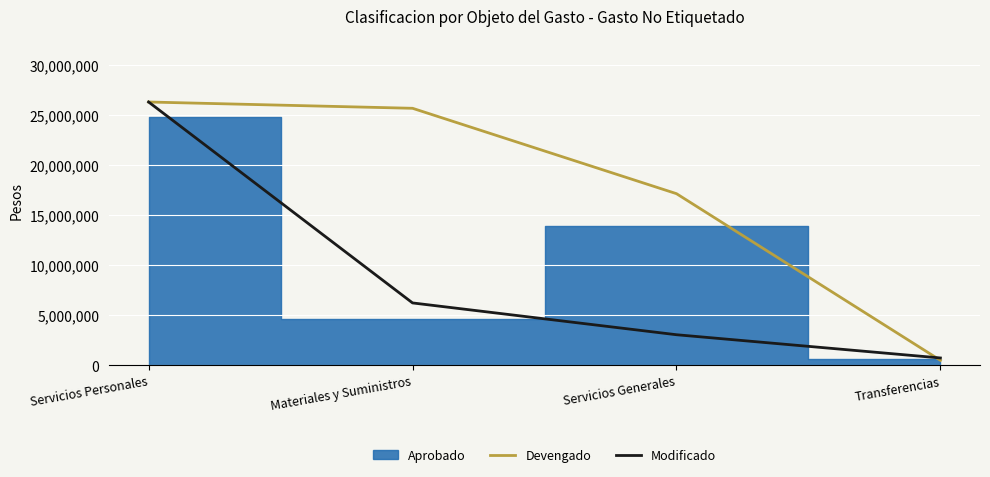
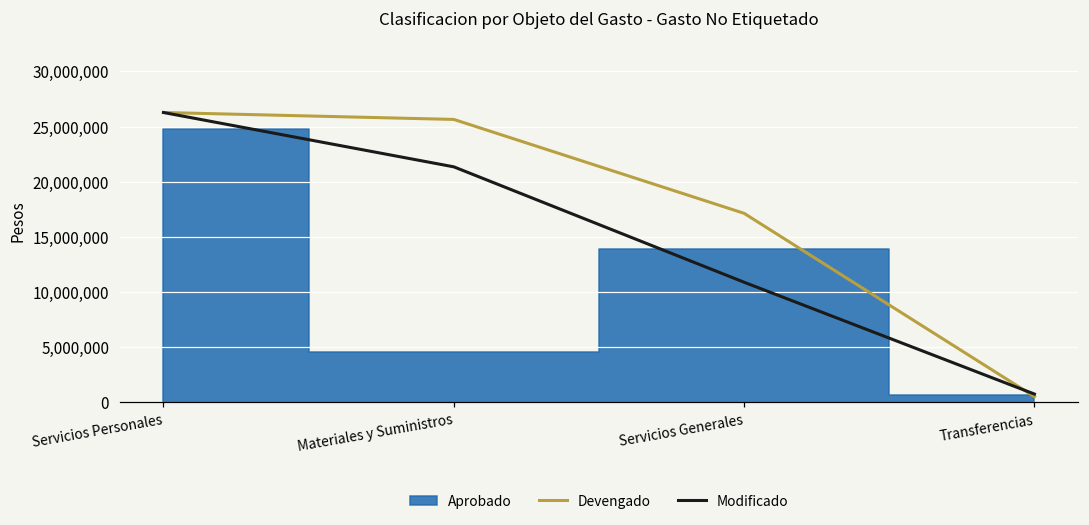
Modificado, Materiales y Suministros: 6,200,000 -> 21,300,000
Modificado, Servicios Generales: 3,100,000 -> 10,900,000
